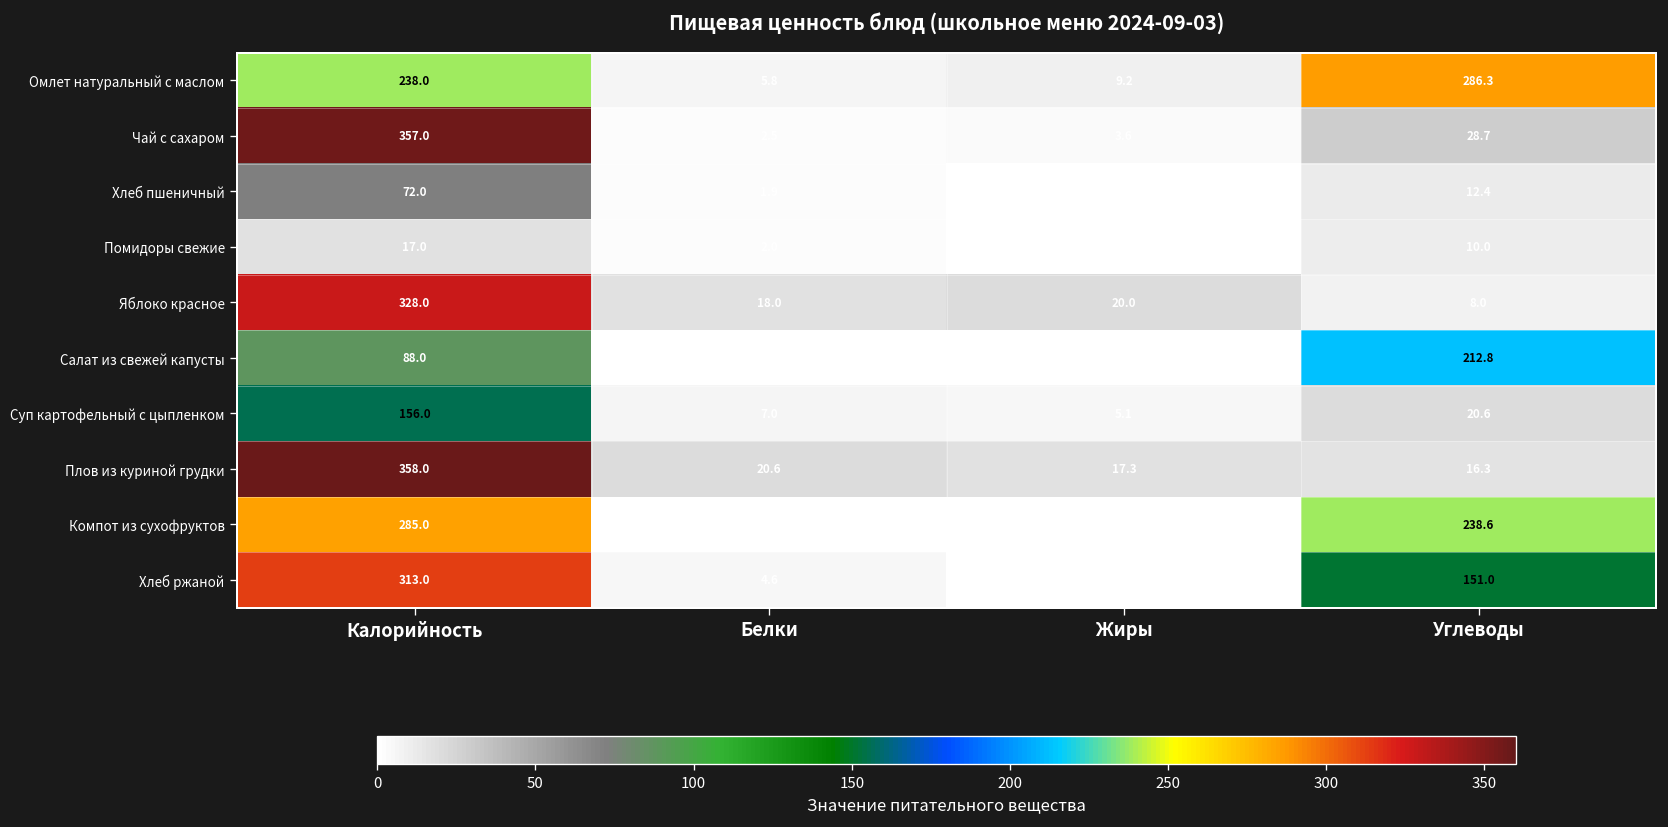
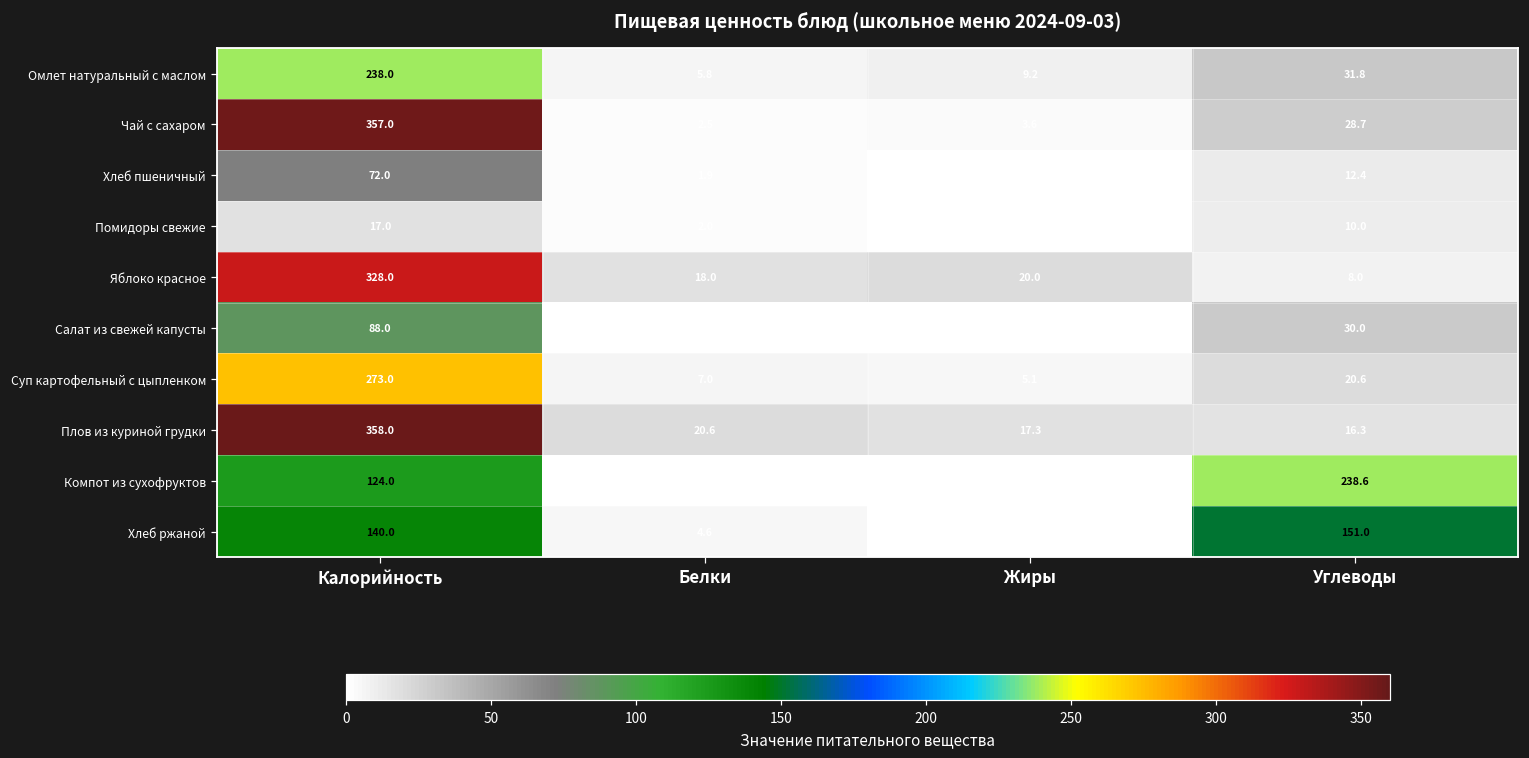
Омлет натуральный с маслом, Углеводы: 286.3 -> 31.8
Салат из свежей капусты, Углеводы: 212.8 -> 30.0
Суп картофельный с цыпленком, Калорийность: 156.0 -> 273.0
Компот из сухофруктов, Калорийность: 285.0 -> 124.0
Хлеб ржаной, Калорийность: 313.0 -> 140.0
